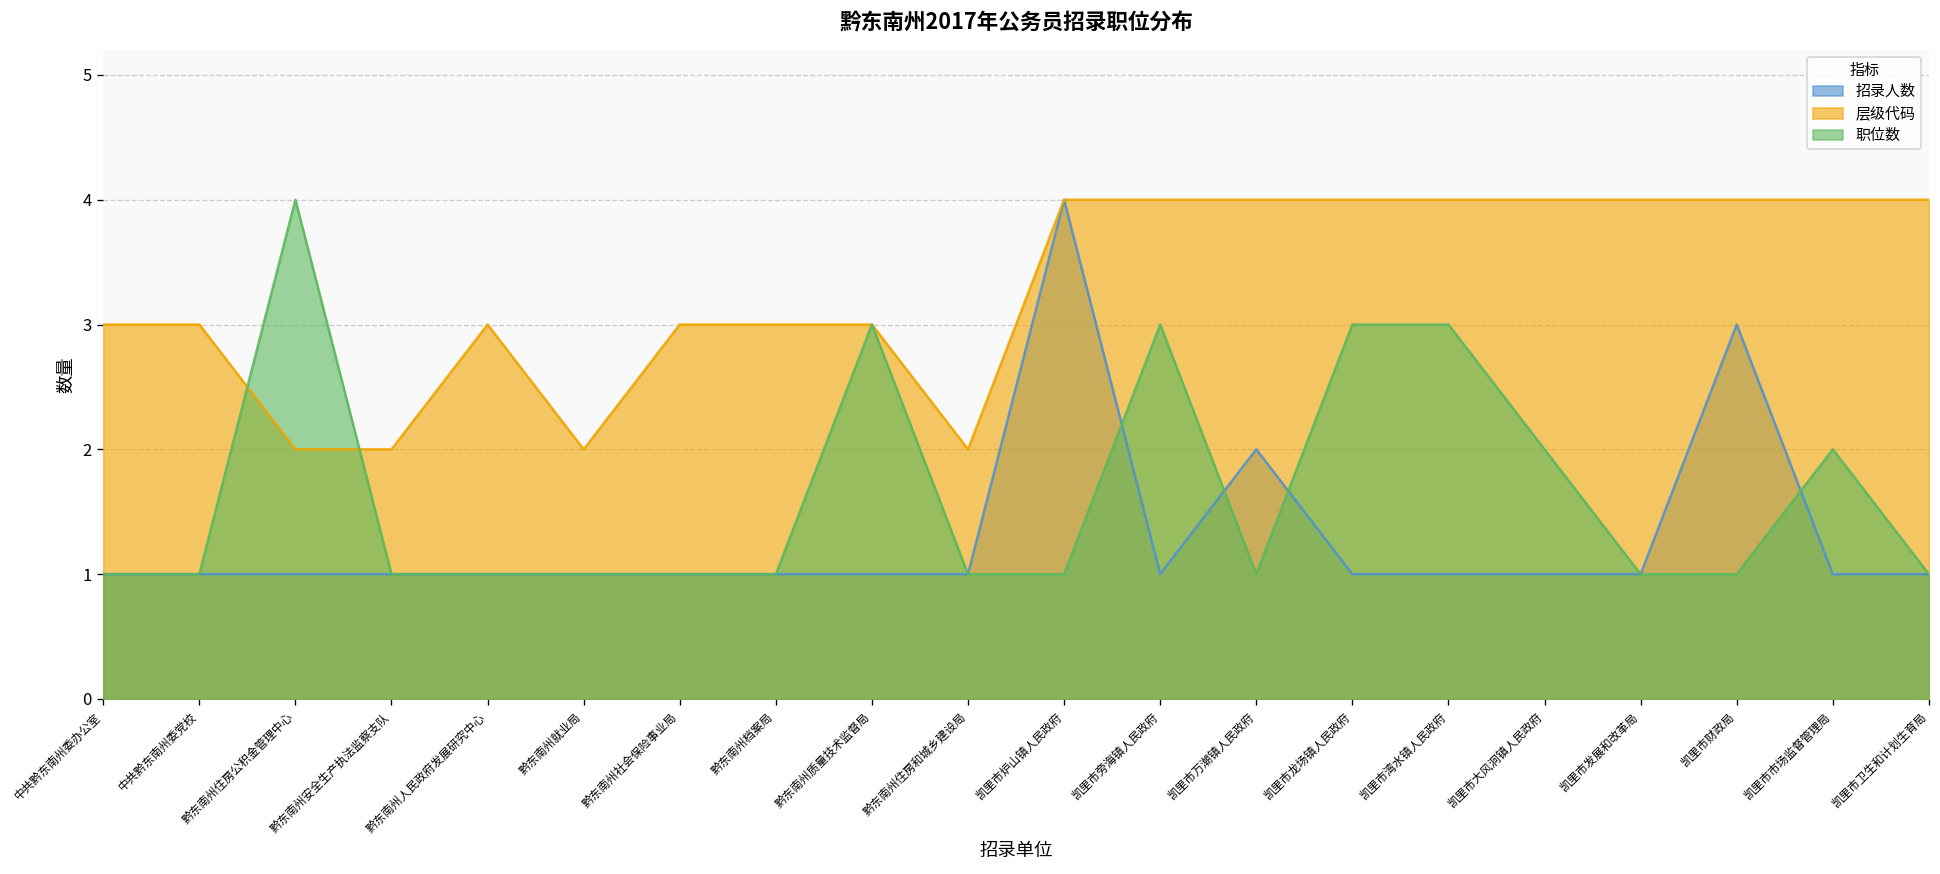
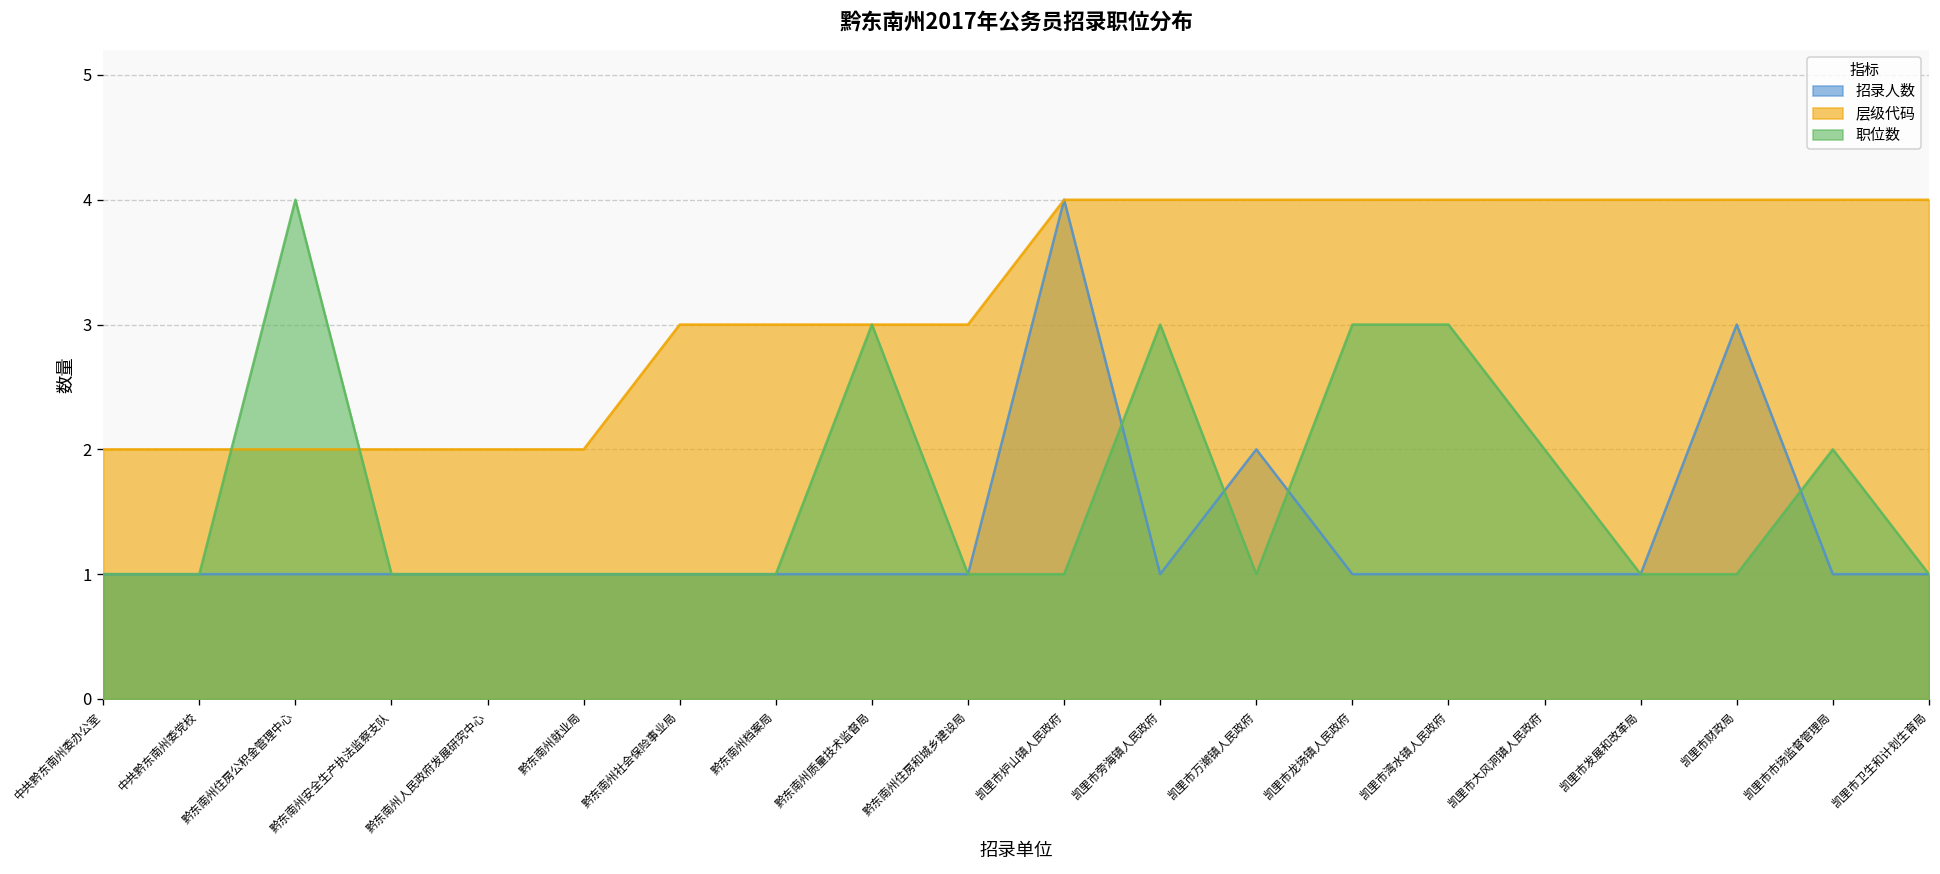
层级代码, 中共黔东南州委办公室: 3 -> 2
层级代码, 中共黔东南州委党校: 3 -> 2
层级代码, 黔东南州人民政府发展研究中心: 3 -> 2
层级代码, 黔东南州住房和城乡建设局: 2 -> 3
